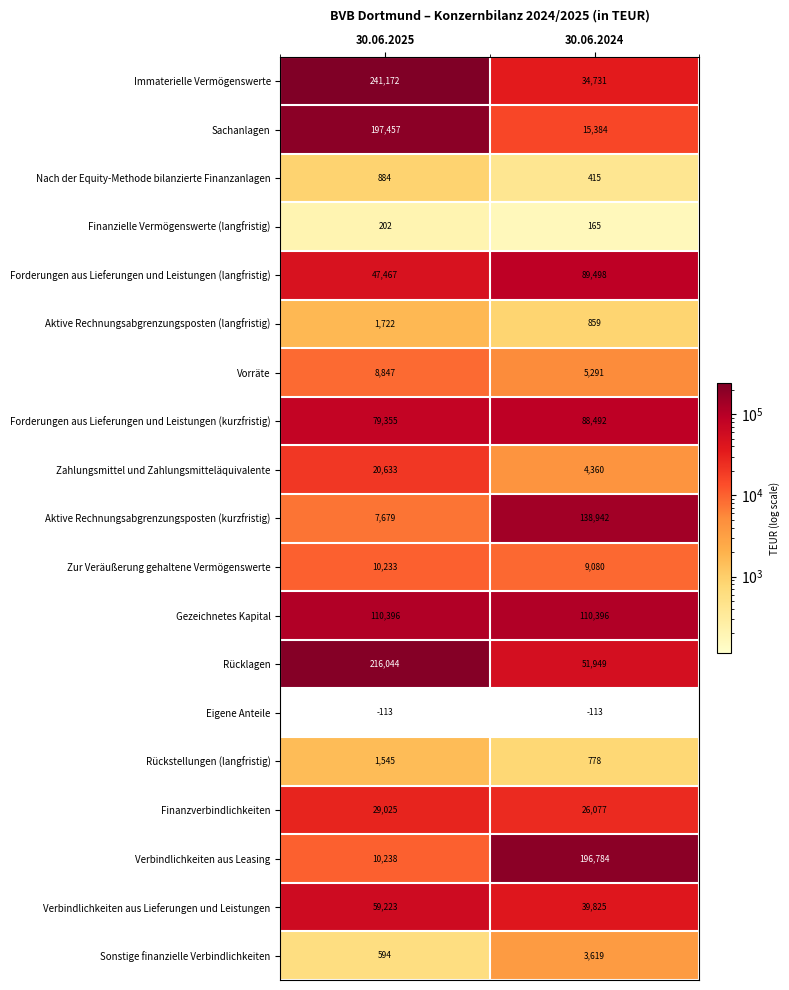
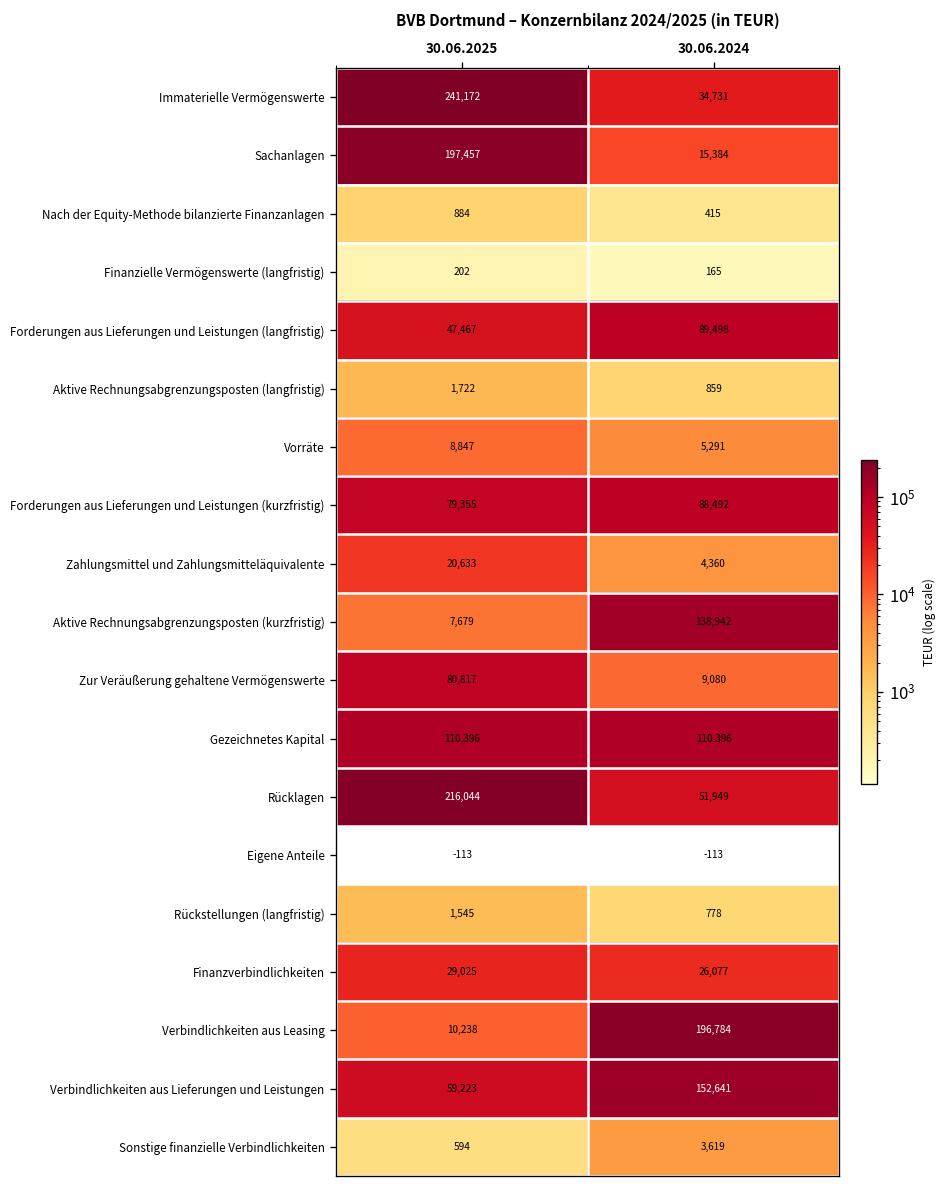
Zur Veräußerung gehaltene Vermögenswerte, 30.06.2025: 10,233 -> 80,817
Verbindlichkeiten aus Lieferungen und Leistungen, 30.06.2024: 39,825 -> 152,641
